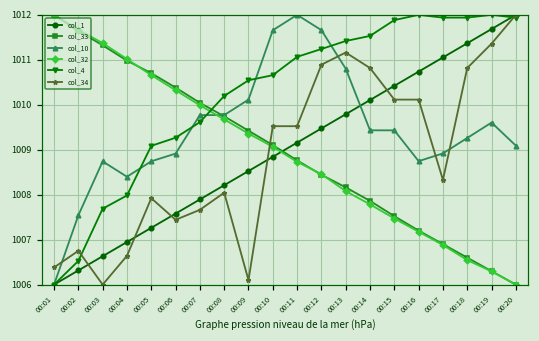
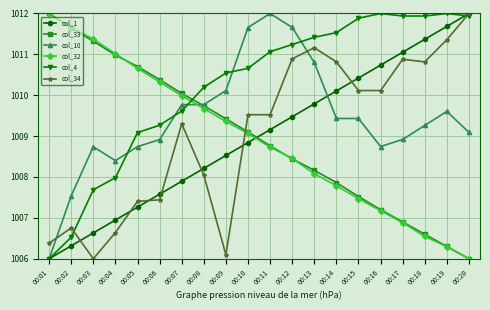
col_34, 00:05: 1007.9 -> 1007.4
col_34, 00:07: 1007.7 -> 1009.3
col_34, 00:17: 1008.3 -> 1010.9
